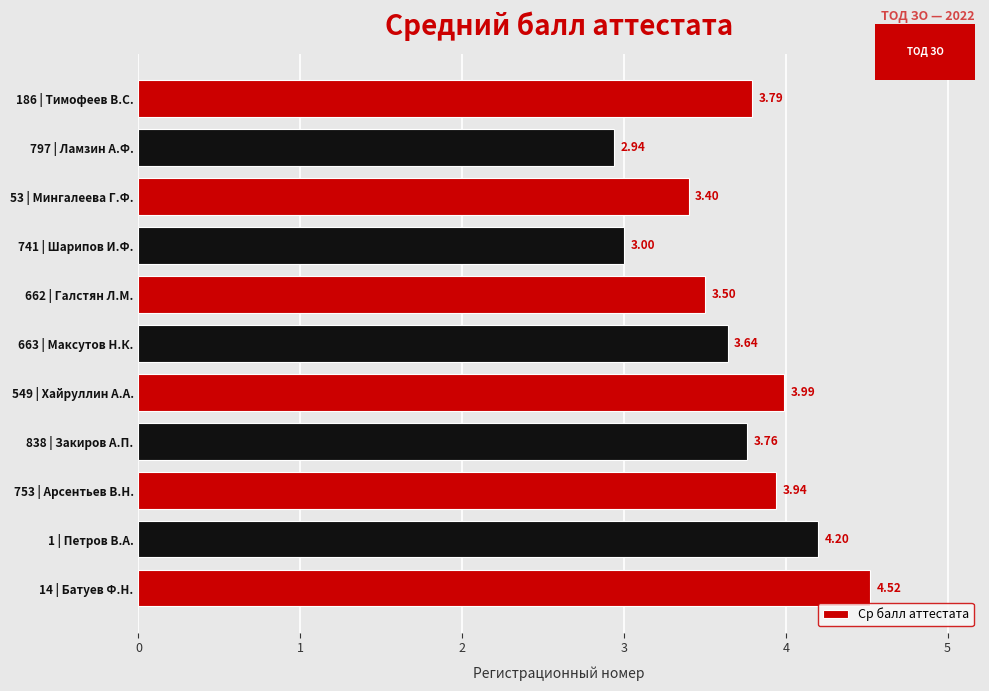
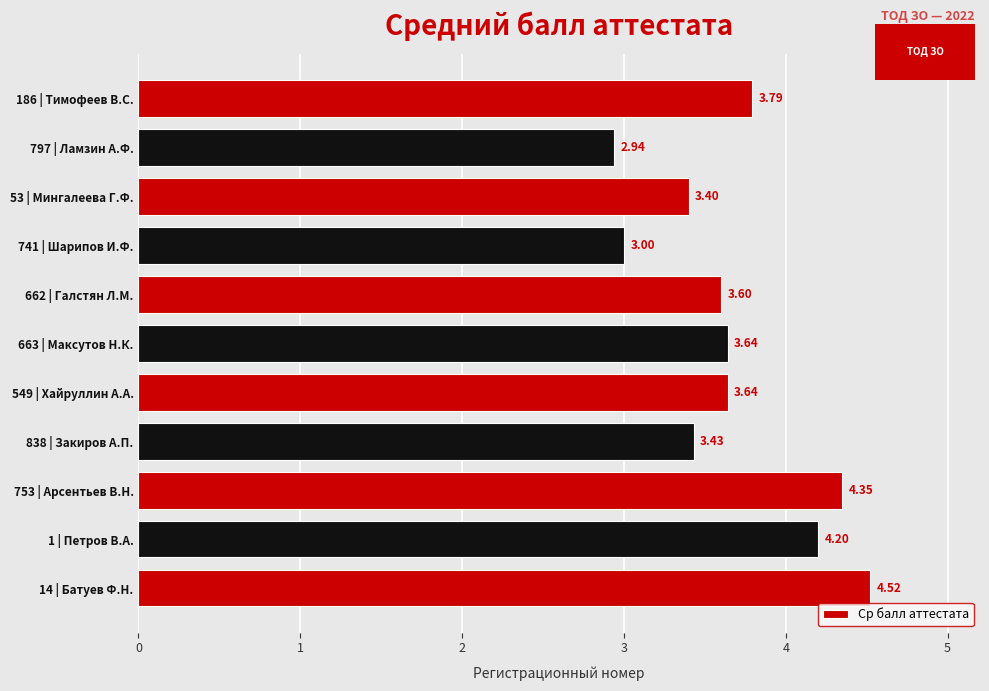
662 | Галстян Л.М.: 3.50 -> 3.60
549 | Хайруллин А.А.: 3.99 -> 3.64
838 | Закиров А.П.: 3.76 -> 3.43
753 | Арсентьев В.Н.: 3.94 -> 4.35
